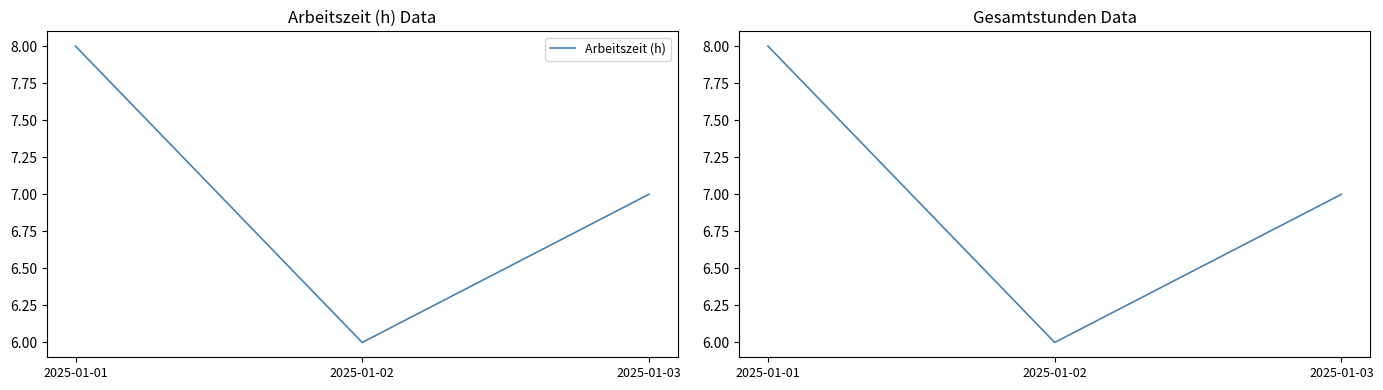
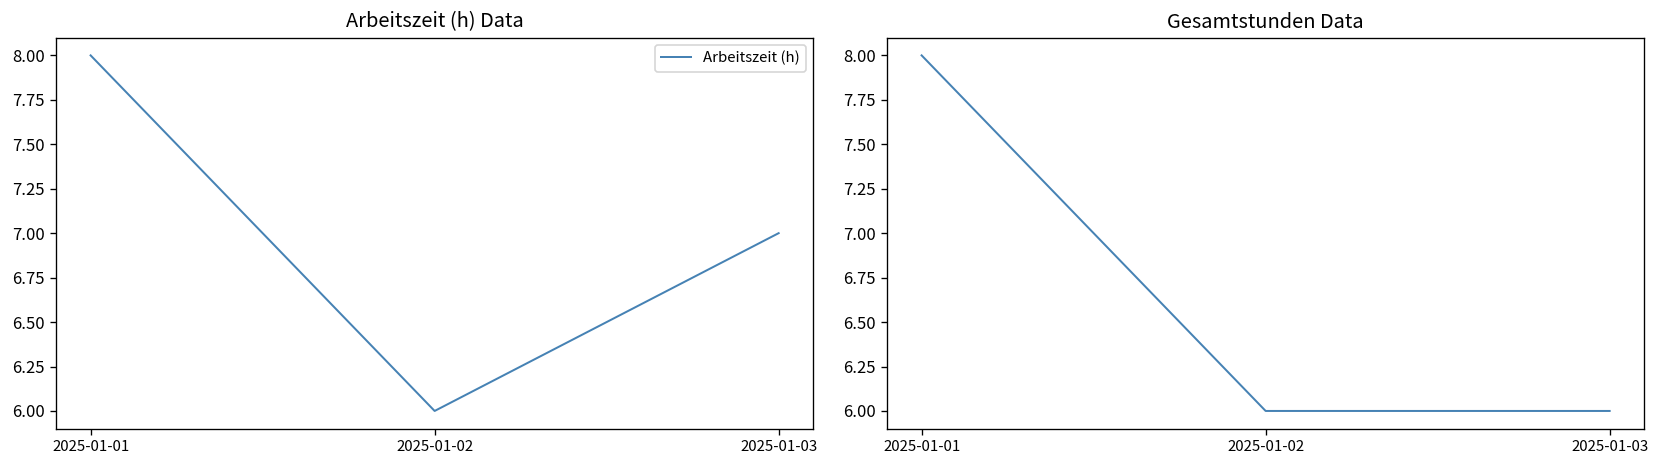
Gesamtstunden Data, 2025-01-03: 7 -> 6
